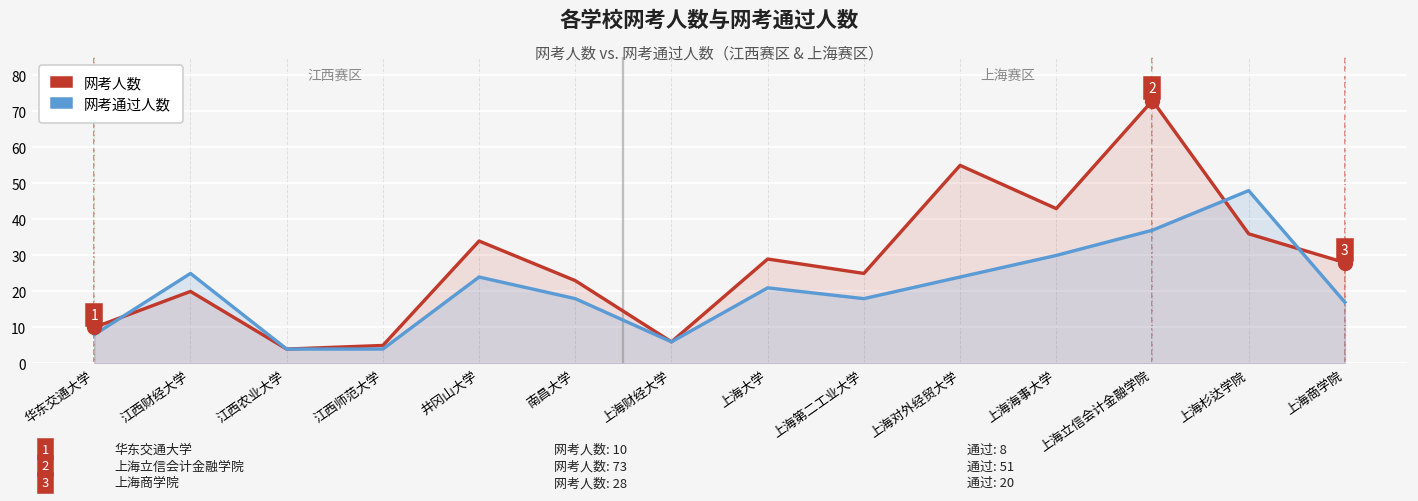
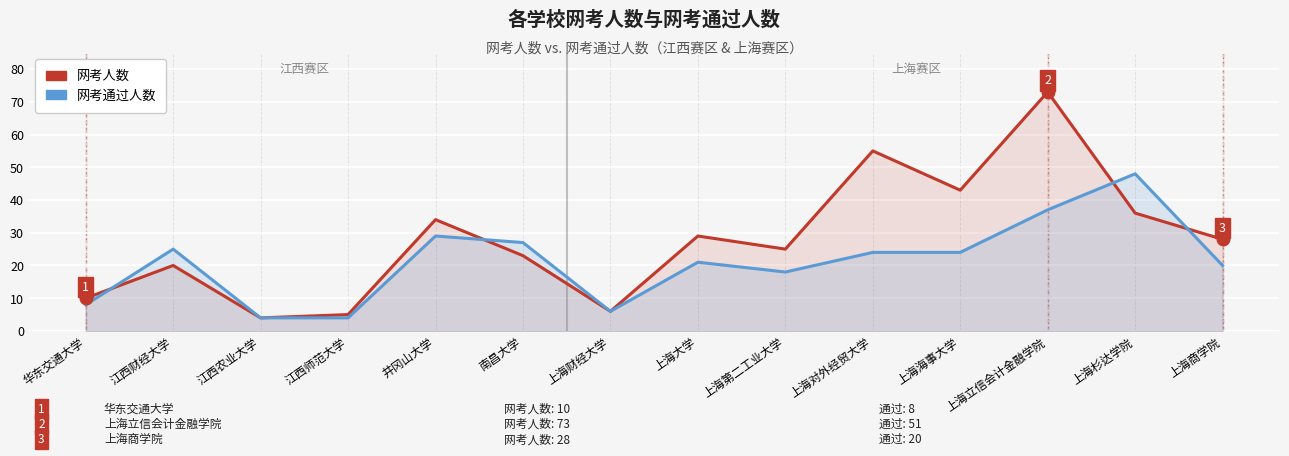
网考通过人数, 井冈山大学: 24 -> 29
网考通过人数, 南昌大学: 18 -> 27
网考通过人数, 上海海事大学: 30 -> 24
网考通过人数, 上海商学院: 17 -> 20
